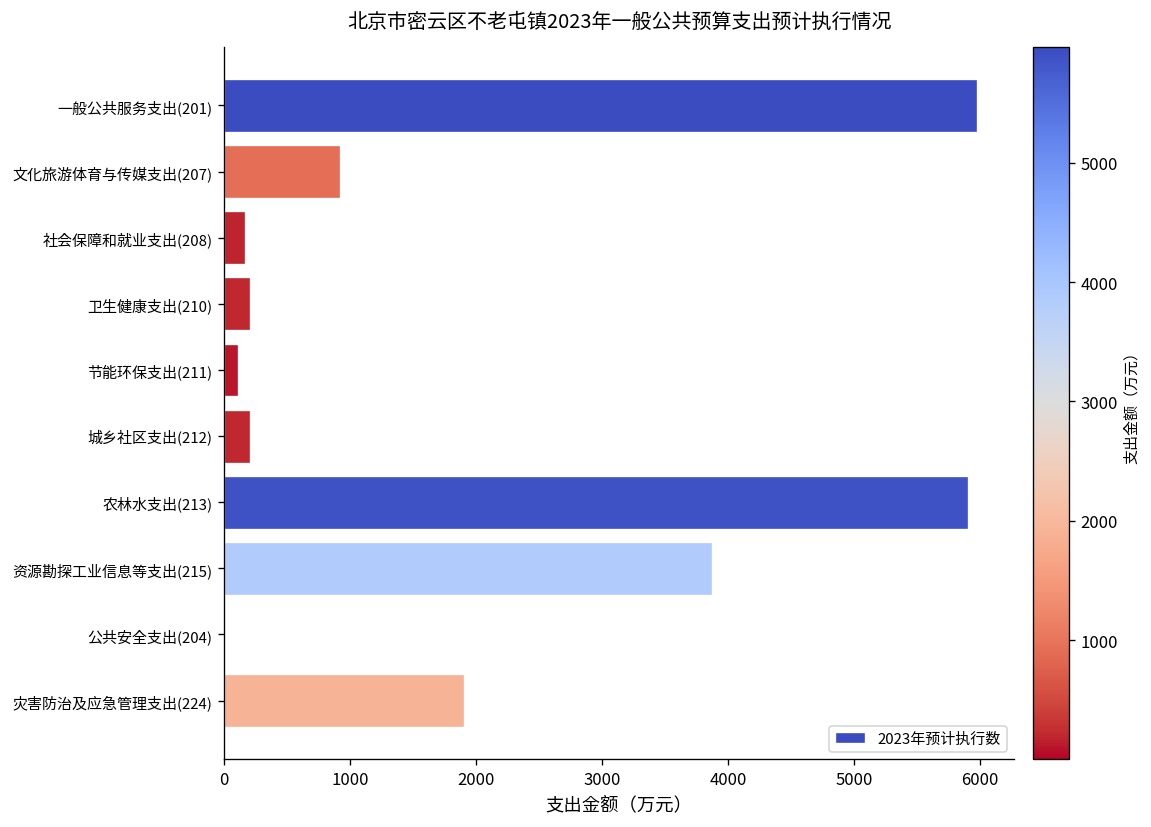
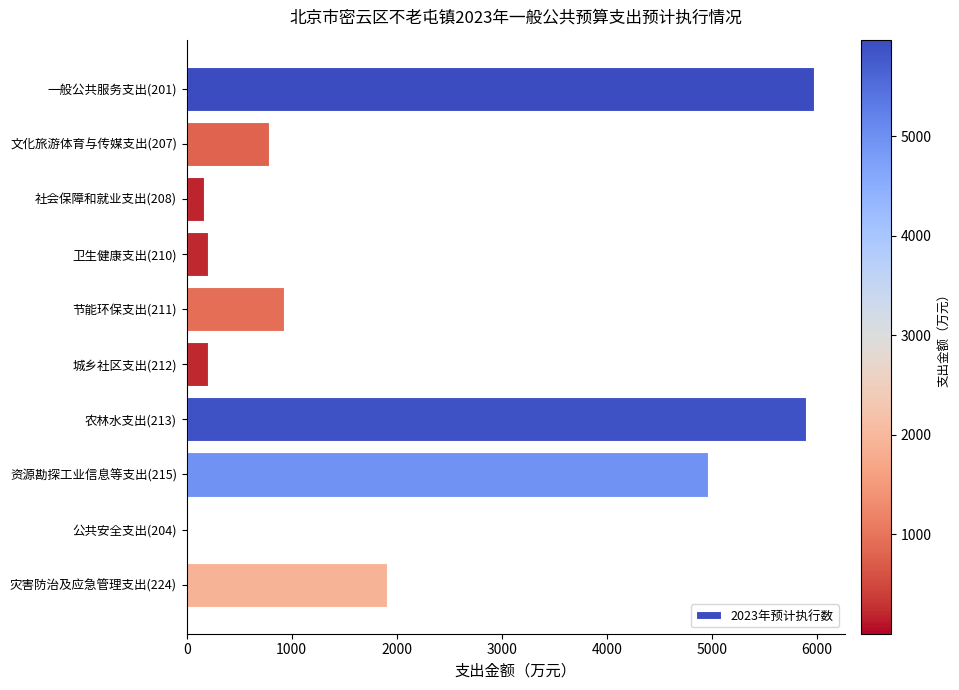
文化旅游体育与传媒支出(207): 920 -> 780
节能环保支出(211): 110 -> 920
资源勘探工业信息等支出(215): 3870 -> 4960
